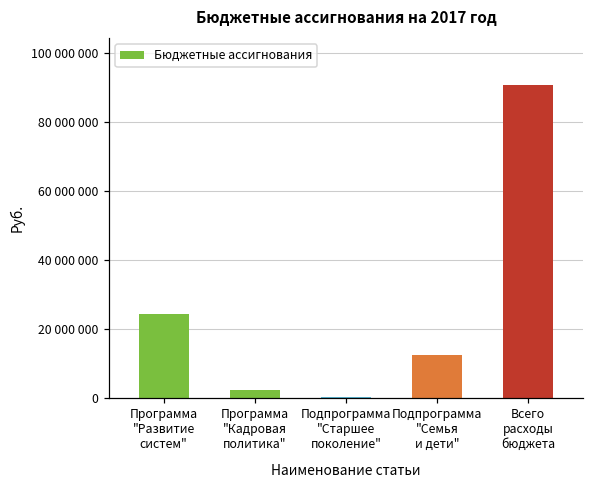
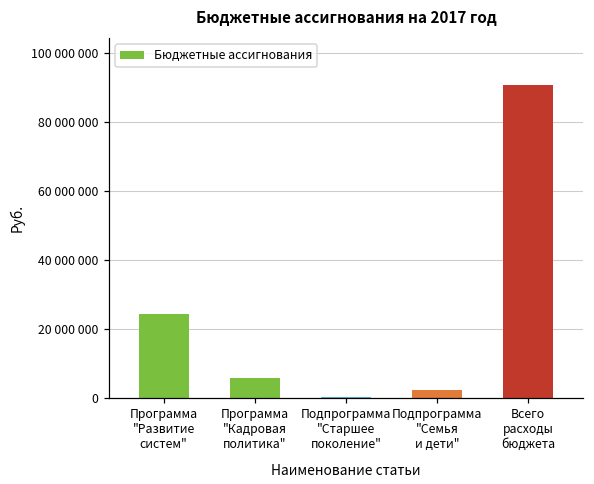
Программа "Кадровая политика": 2000000 -> 6000000
Подпрограмма "Семья и дети": 12000000 -> 2000000
